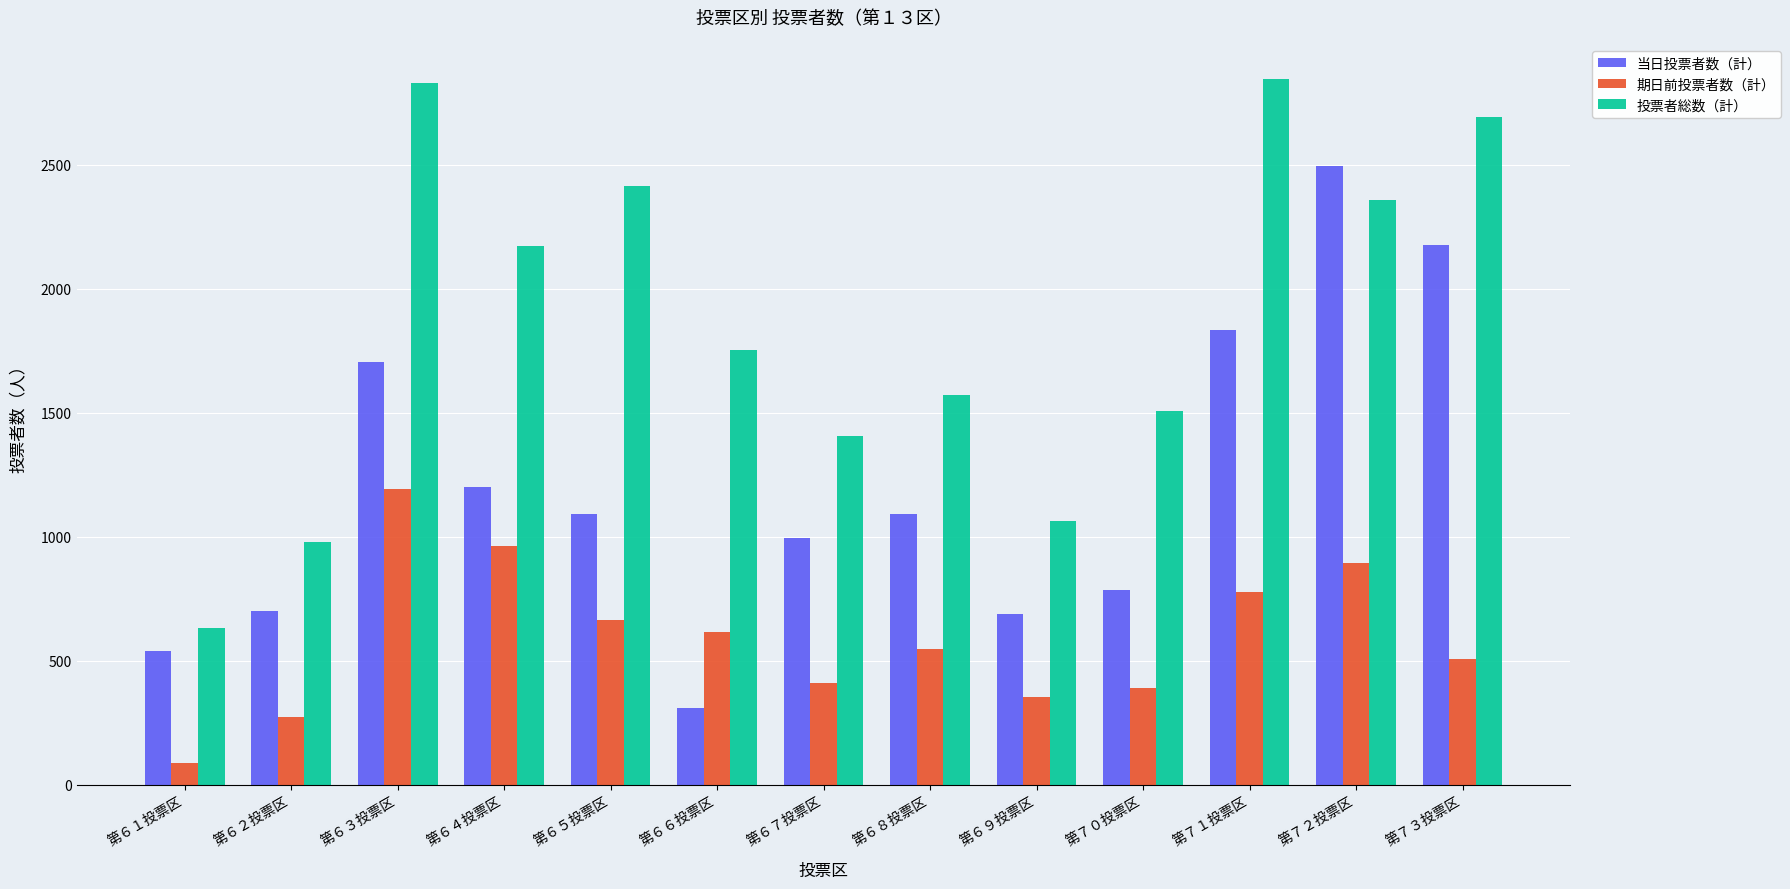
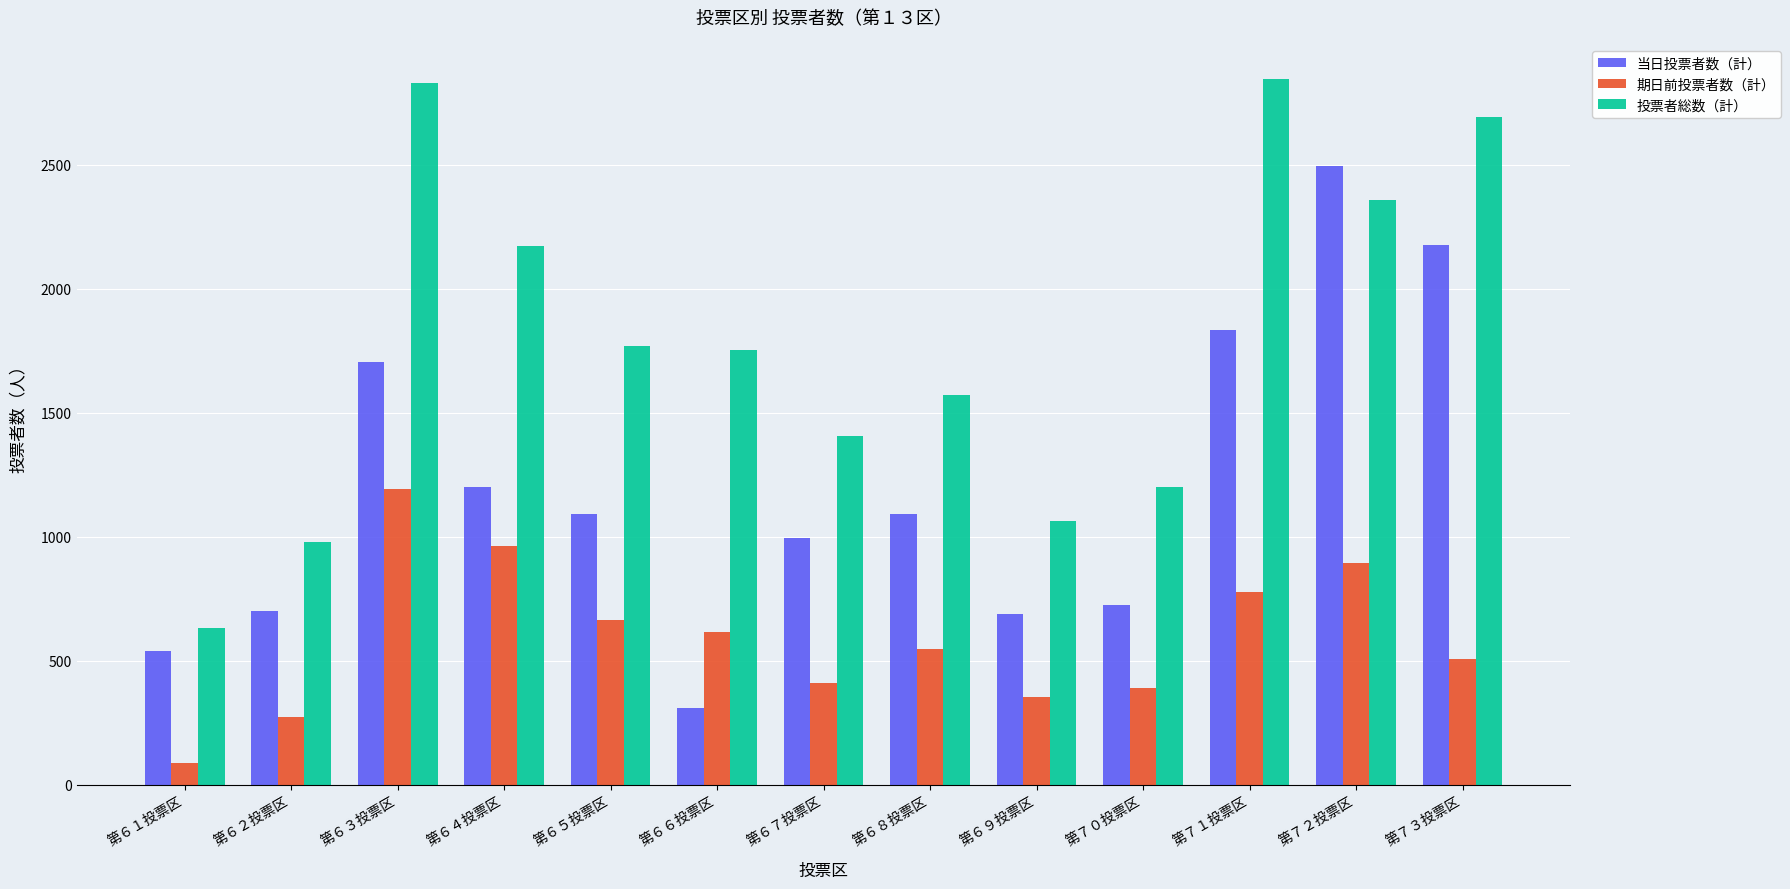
投票者総数（計）, 第６５投票区: 2410 -> 1770
当日投票者数（計）, 第７０投票区: 790 -> 730
投票者総数（計）, 第７０投票区: 1510 -> 1200
